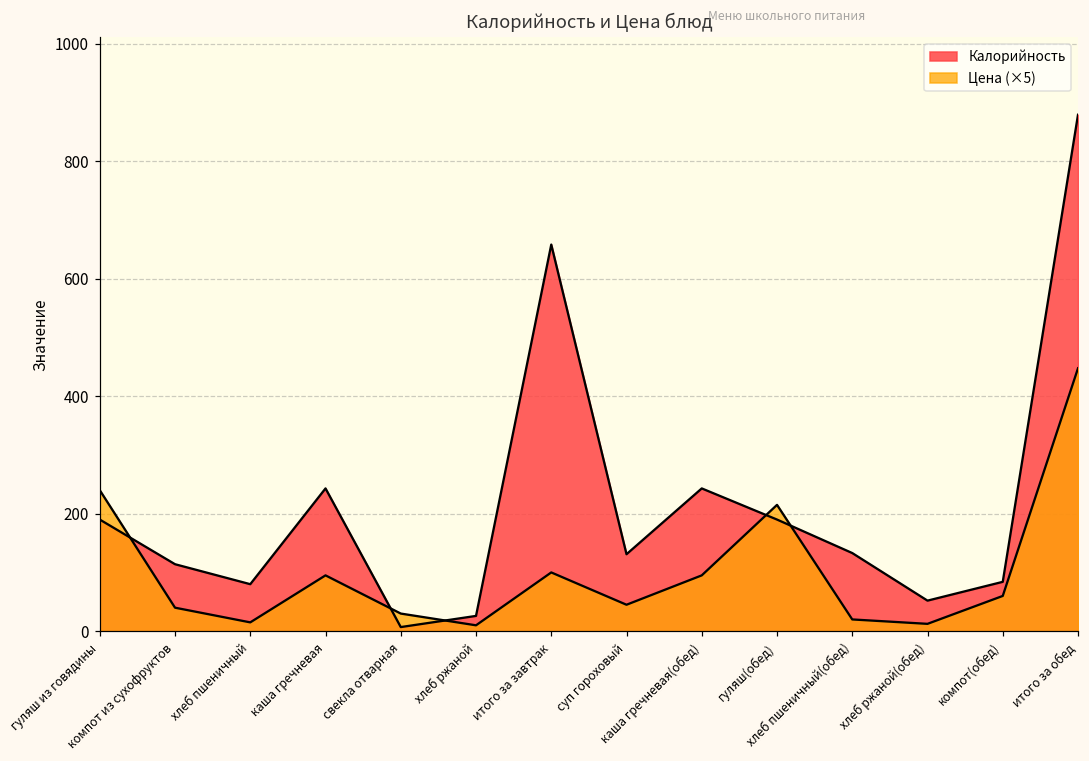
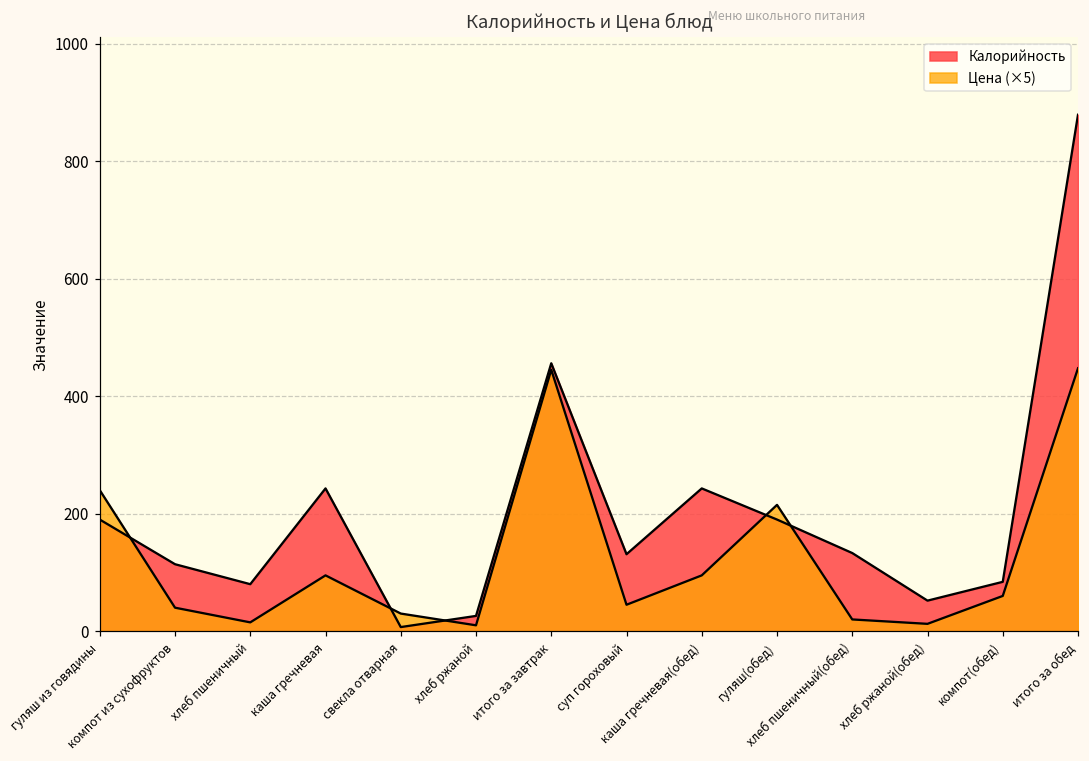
Калорийность, итого за завтрак: 660 -> 460
Цена (×5), итого за завтрак: 100 -> 450
